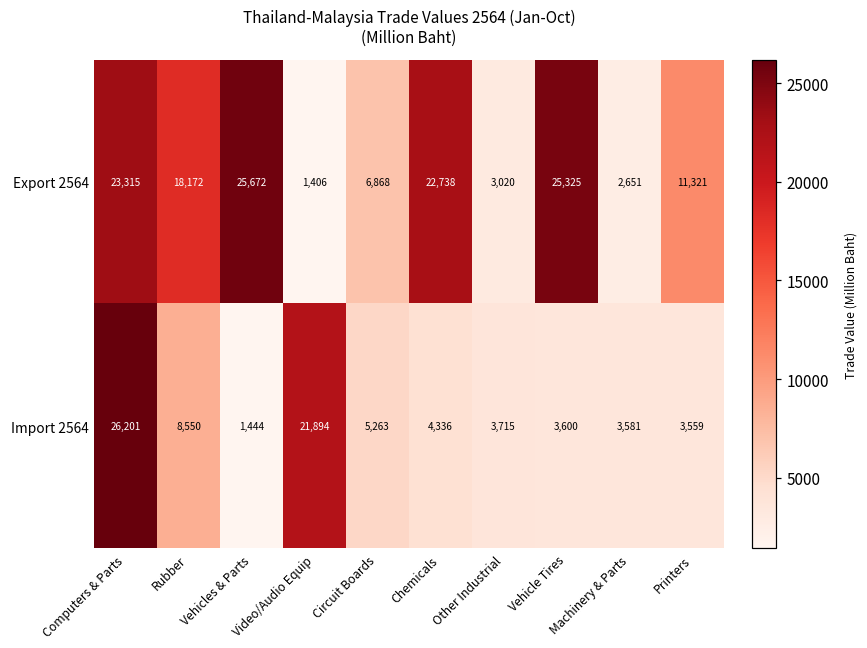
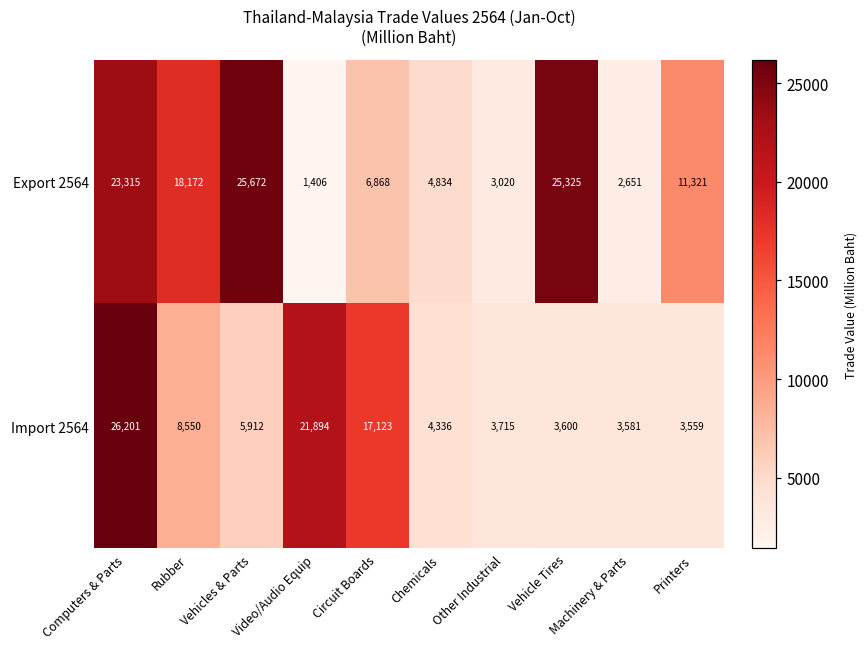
Export 2564, Chemicals: 22,738 -> 4,834
Import 2564, Vehicles & Parts: 1,444 -> 5,912
Import 2564, Circuit Boards: 5,263 -> 17,123
